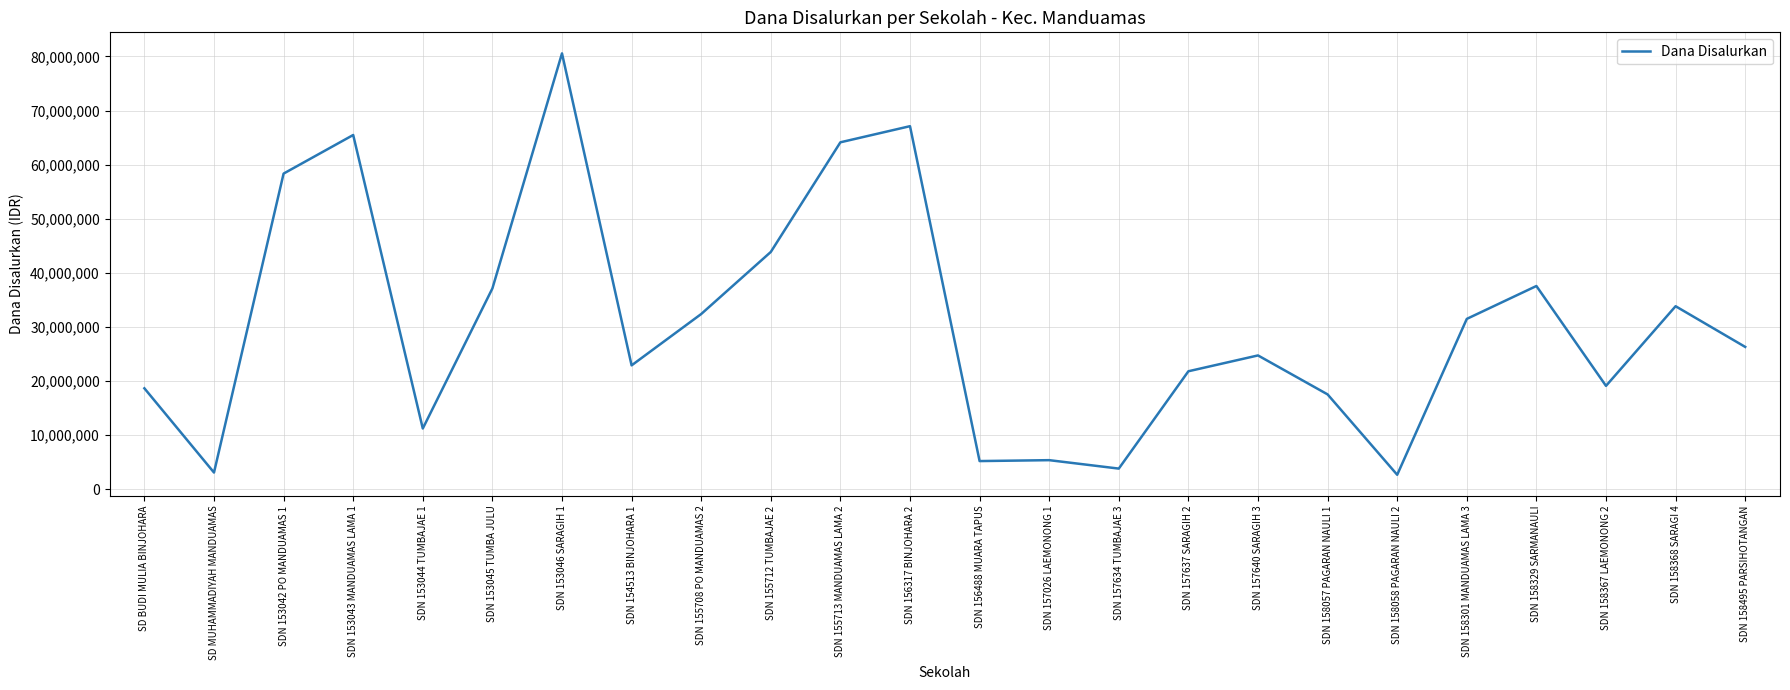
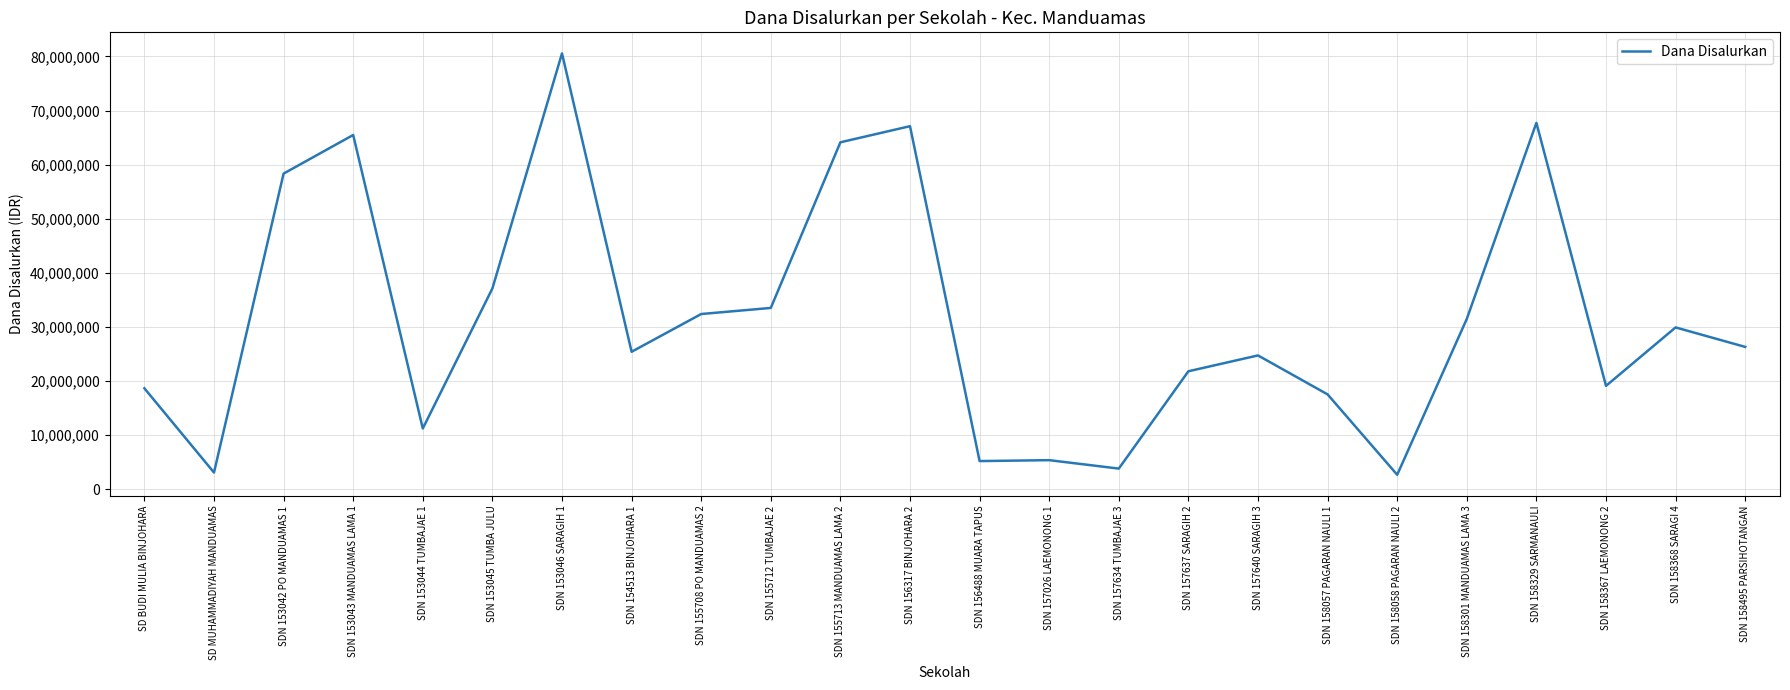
SDN 154513 BINJOHARA 1: 23,000,000 -> 25,000,000
SDN 155712 TUMBAJAE 2: 44,000,000 -> 34,000,000
SDN 158329 SARMANAULI: 38,000,000 -> 68,000,000
SDN 158368 SARAGI 4: 34,000,000 -> 30,000,000
